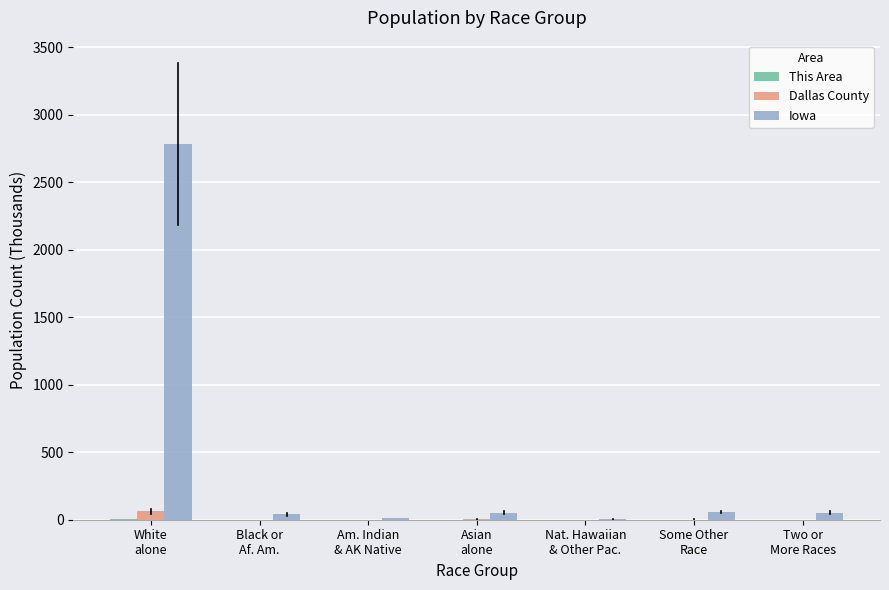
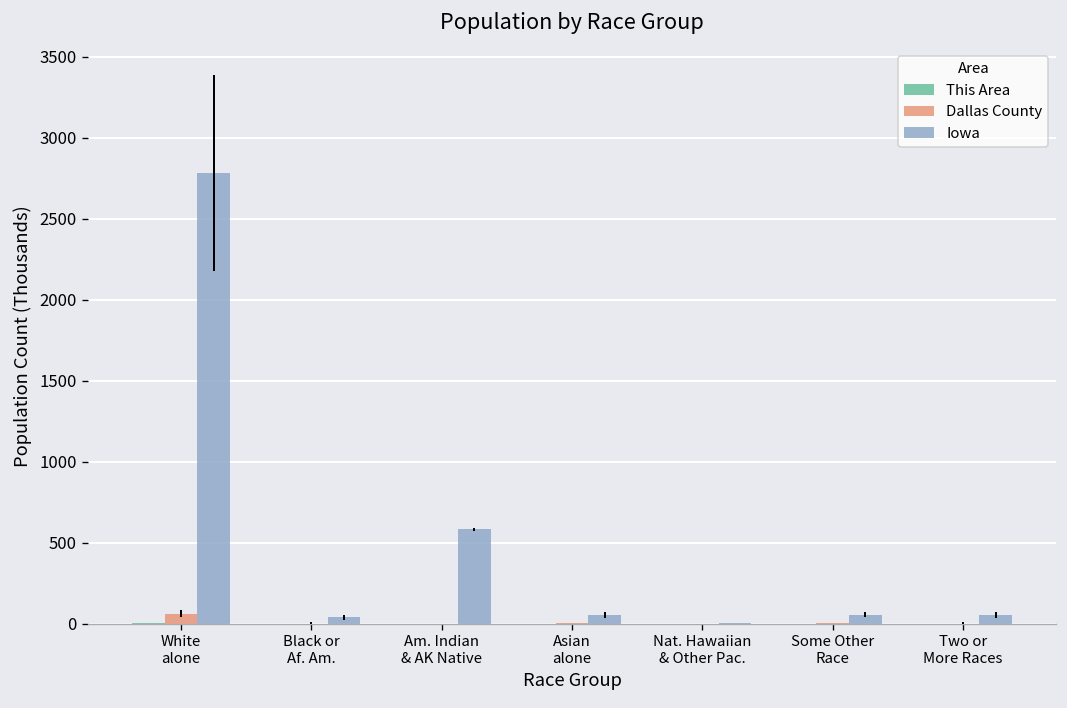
Iowa, Am. Indian & AK Native: 10 -> 580
